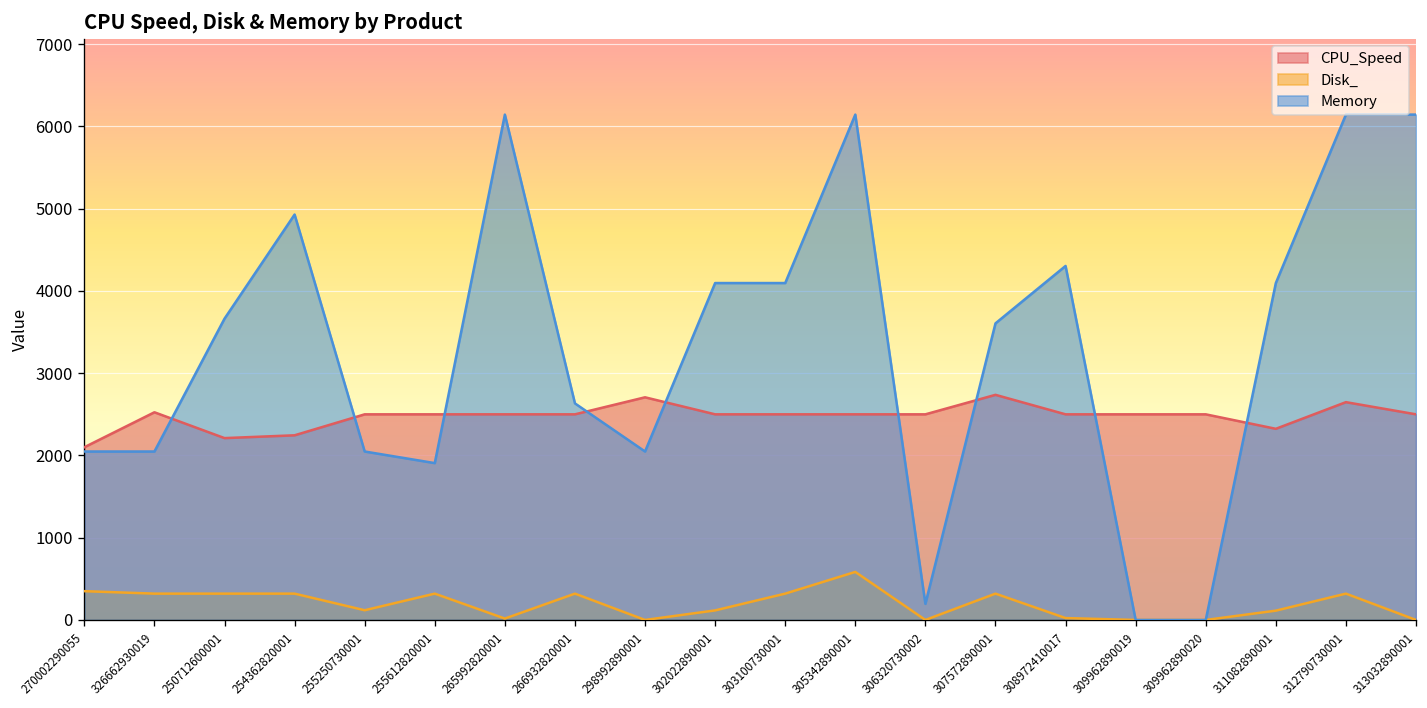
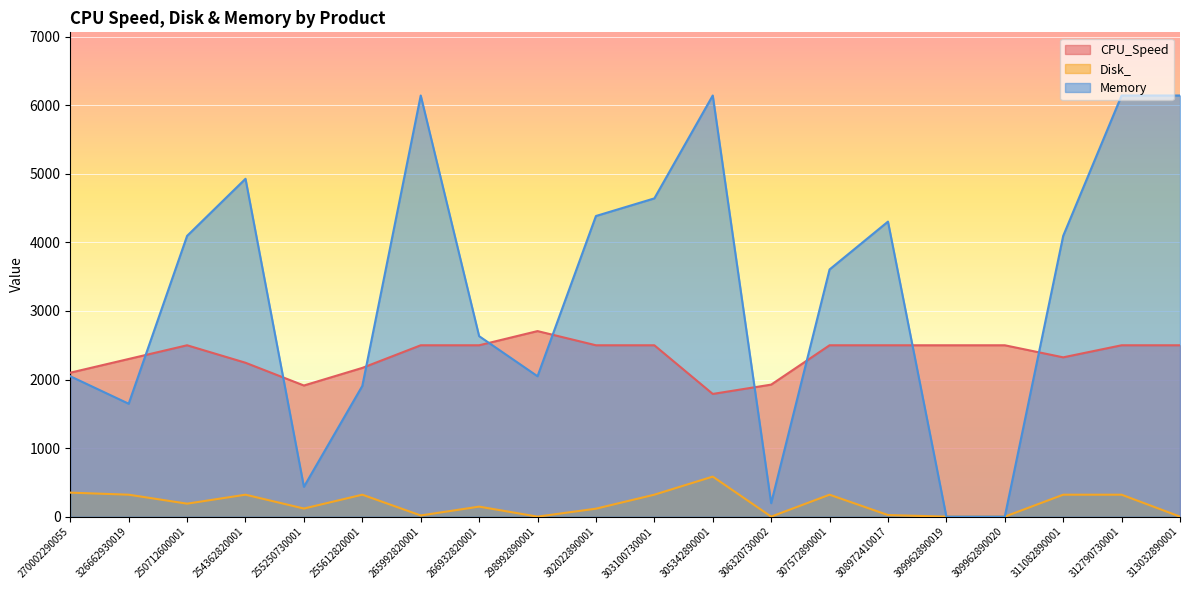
CPU_Speed, 326662930019: 2500 -> 2300
Memory, 326662930019: 2000 -> 1600
CPU_Speed, 250712600001: 2200 -> 2500
Disk_, 250712600001: 300 -> 200
Memory, 250712600001: 3700 -> 4100
CPU_Speed, 255250730001: 2500 -> 1900
Memory, 255250730001: 2000 -> 400
CPU_Speed, 255612820001: 2500 -> 2200
Disk_, 266932820001: 300 -> 100
Memory, 302022890001: 4100 -> 4400
Memory, 303100730001: 4100 -> 4600
CPU_Speed, 305342890001: 2500 -> 1800
CPU_Speed, 306320730002: 2500 -> 1900
CPU_Speed, 307572890001: 2700 -> 2500
Disk_, 311082890001: 100 -> 300
CPU_Speed, 312790730001: 2600 -> 2500
